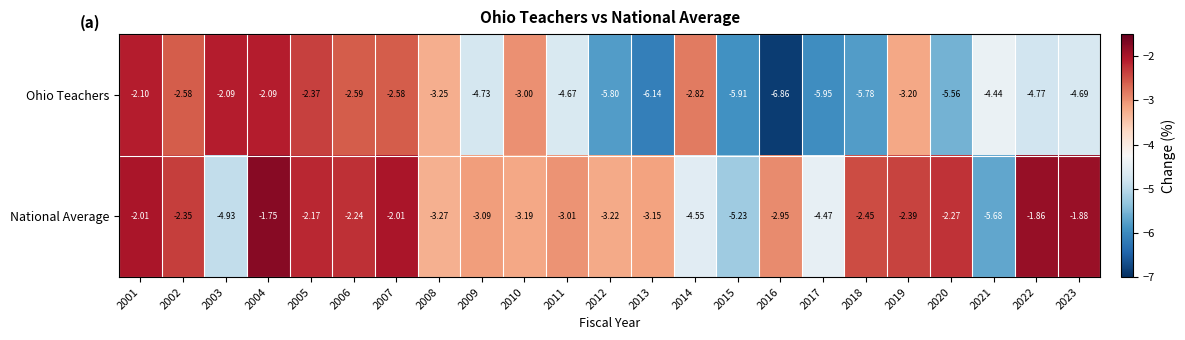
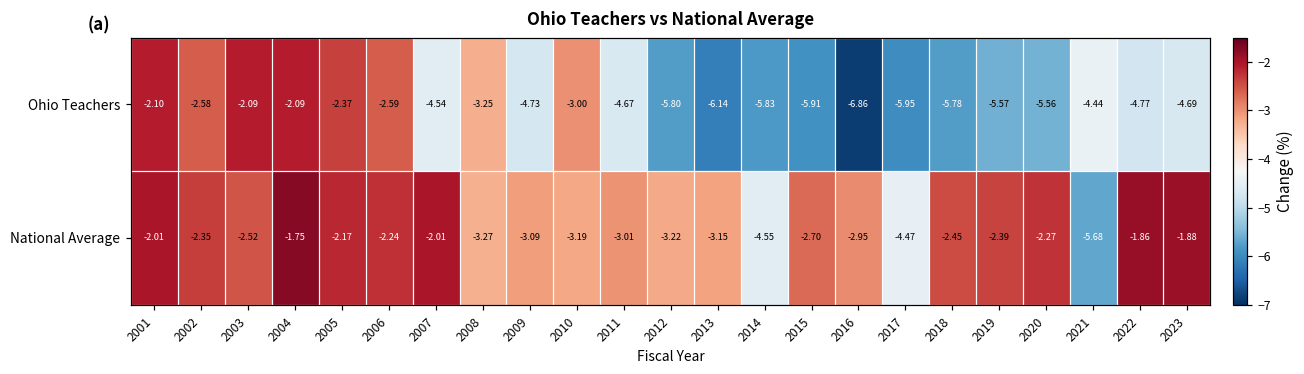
Ohio Teachers, 2007: -2.58 -> -4.54
Ohio Teachers, 2014: -2.82 -> -5.83
Ohio Teachers, 2019: -3.20 -> -5.57
National Average, 2003: -4.93 -> -2.52
National Average, 2015: -5.23 -> -2.70
